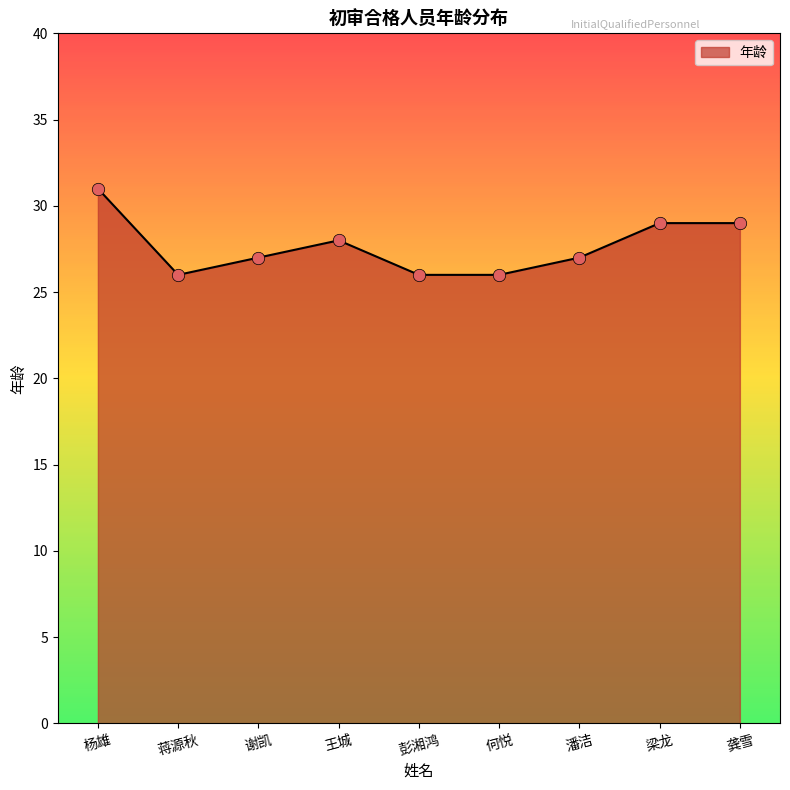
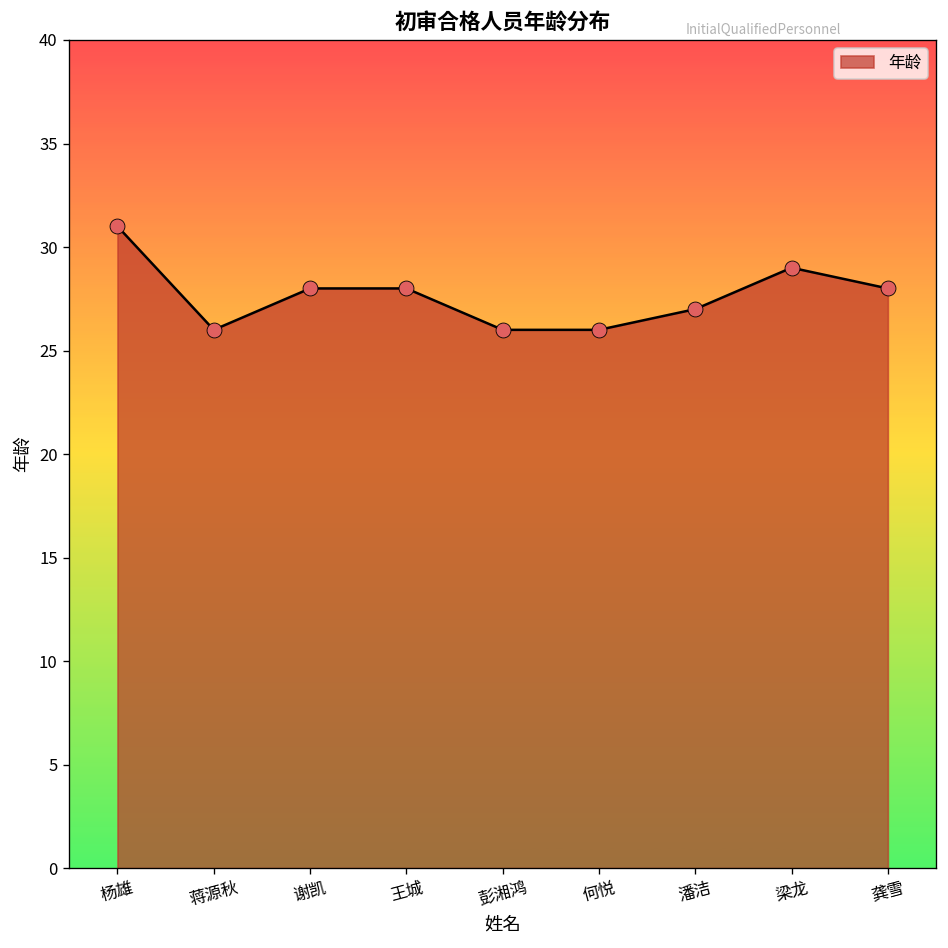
谢凯: 27 -> 28
龚雪: 29 -> 28
